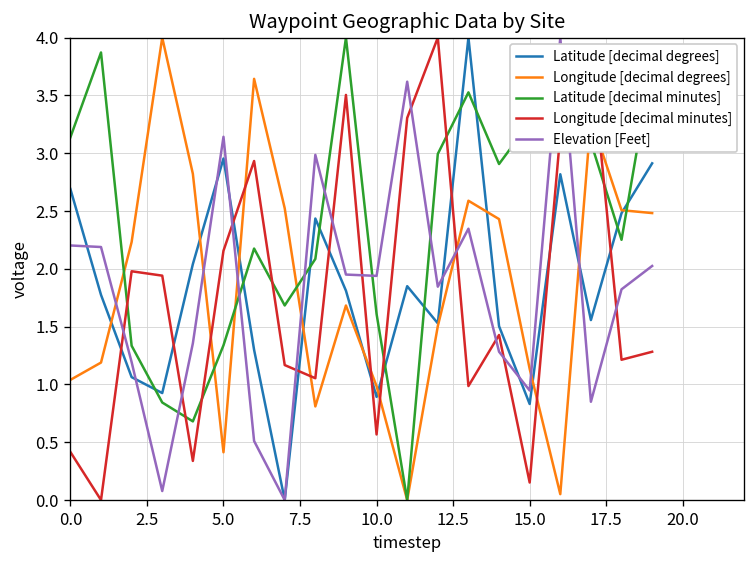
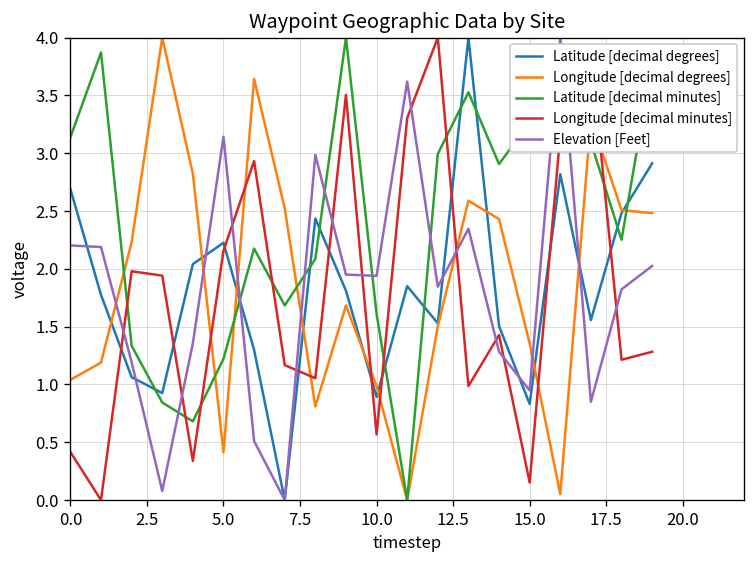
Latitude [decimal degrees], 5.0: 3.0 -> 2.2
Latitude [decimal minutes], 5.0: 1.3 -> 1.2
Longitude [decimal degrees], 15.0: 1.1 -> 1.4
